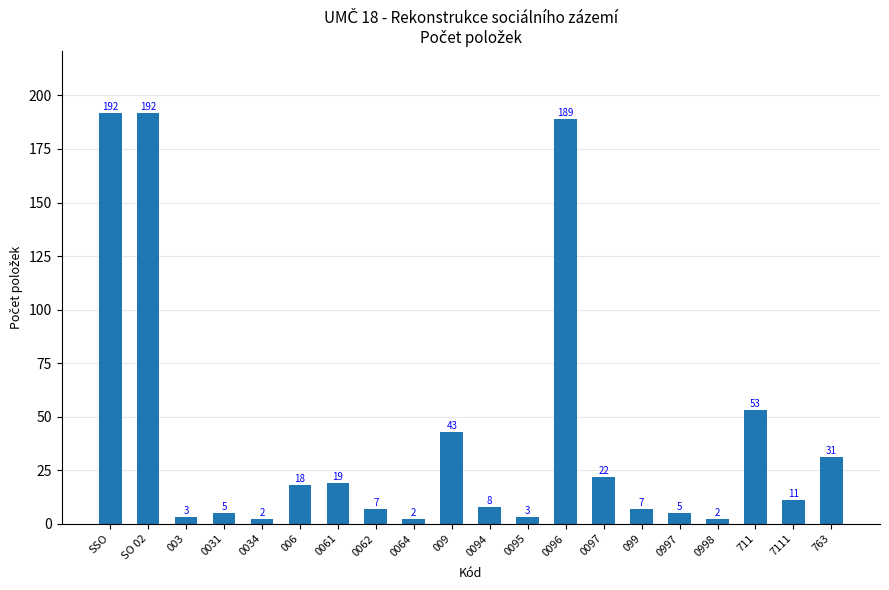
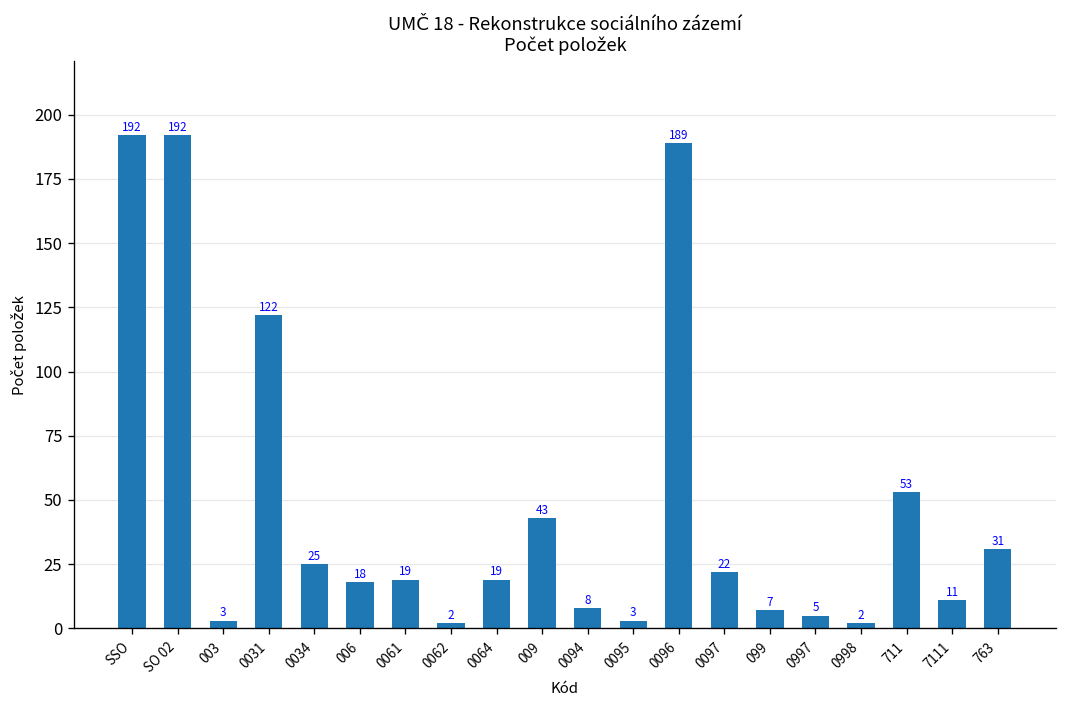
0031: 5 -> 122
0034: 2 -> 25
0062: 7 -> 2
0064: 2 -> 19
